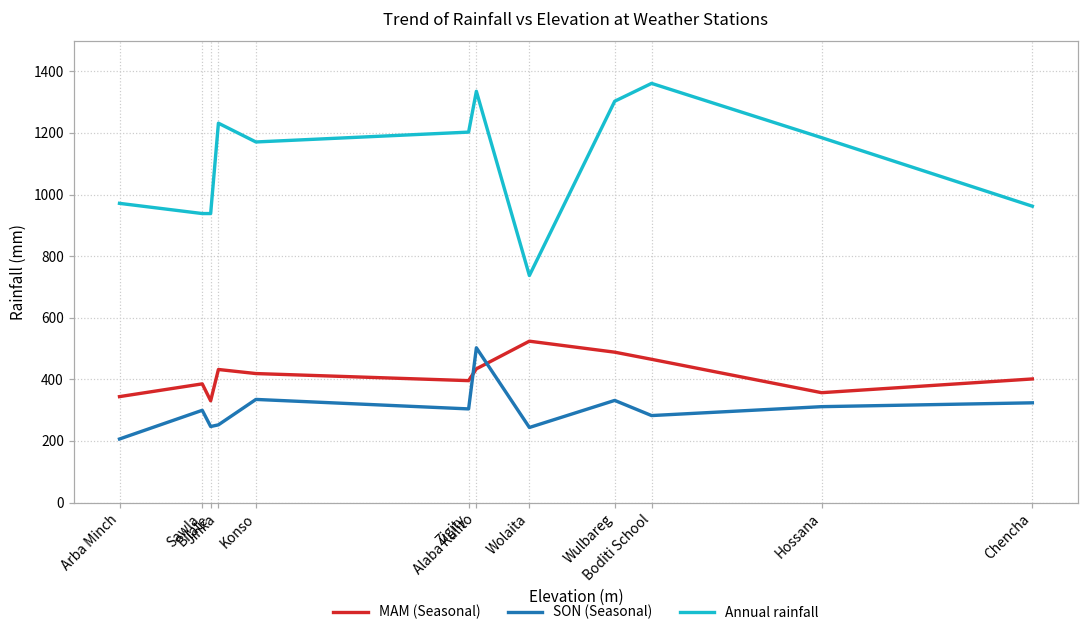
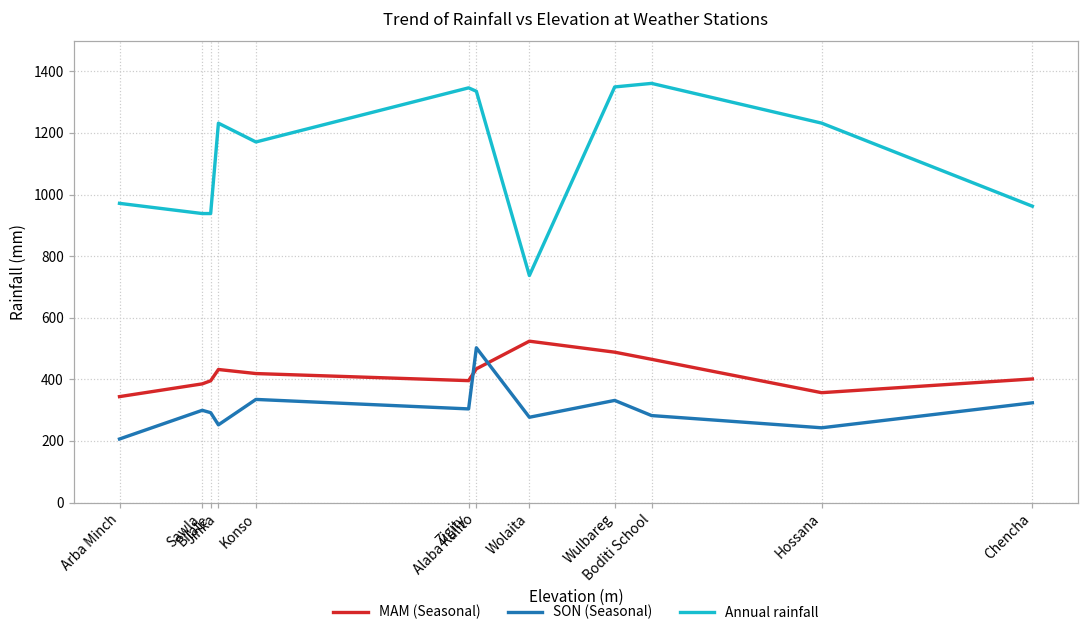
MAM (Seasonal), Bilate: 330 -> 400
SON (Seasonal), Bilate: 250 -> 290
Annual rainfall, Zigity: 1200 -> 1350
SON (Seasonal), Wolaita: 240 -> 280
Annual rainfall, Wulbareg: 1300 -> 1350
SON (Seasonal), Hossana: 310 -> 240
Annual rainfall, Hossana: 1180 -> 1230
